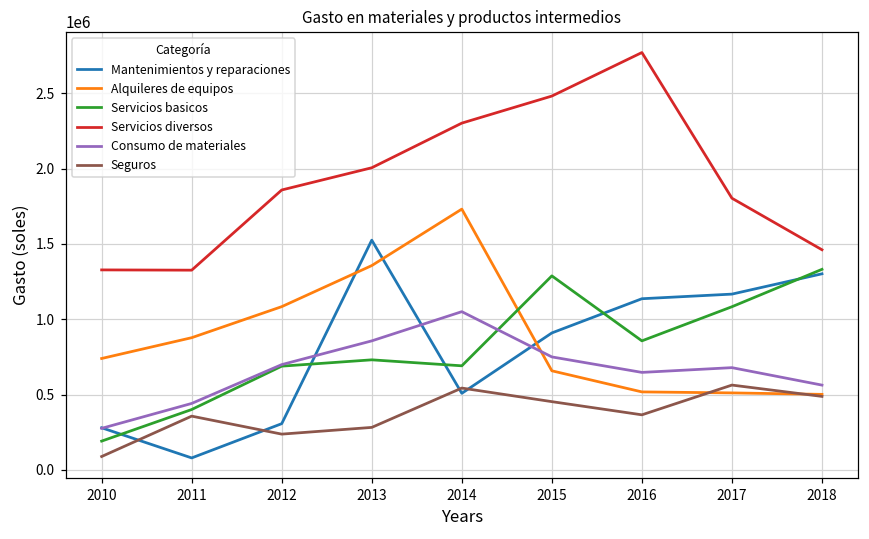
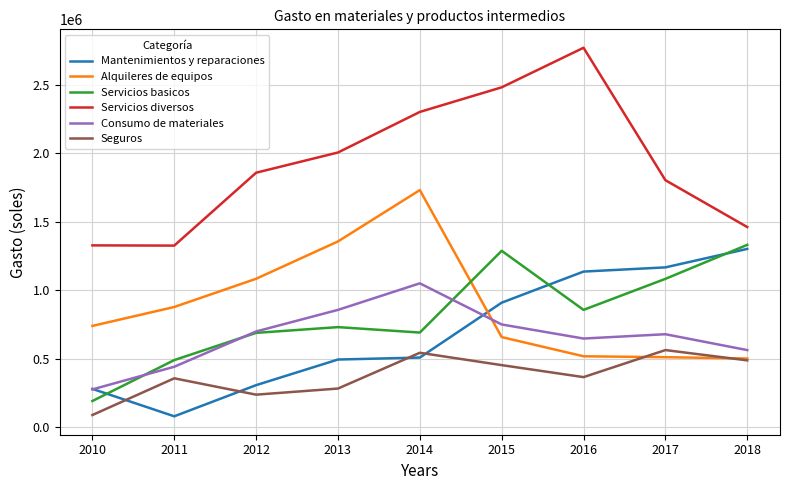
Servicios basicos, 2011: 400000 -> 490000
Mantenimientos y reparaciones, 2013: 1520000 -> 490000
